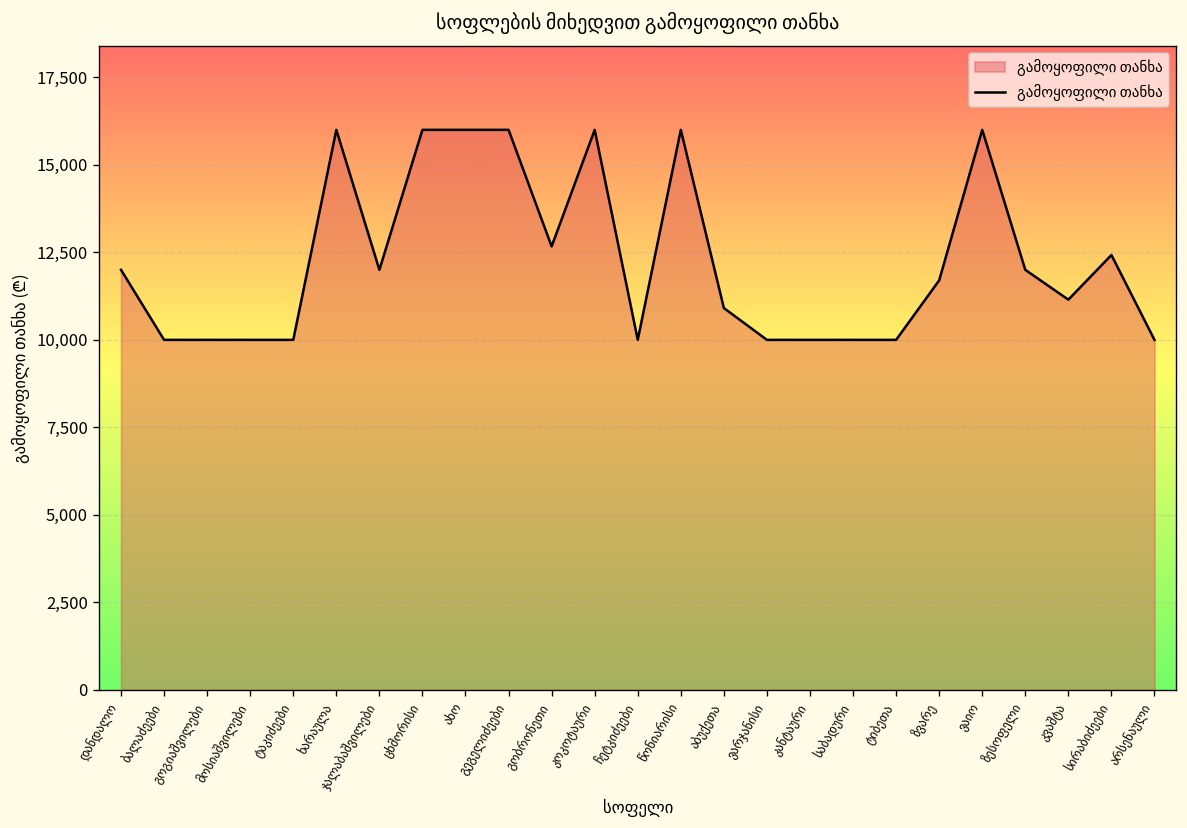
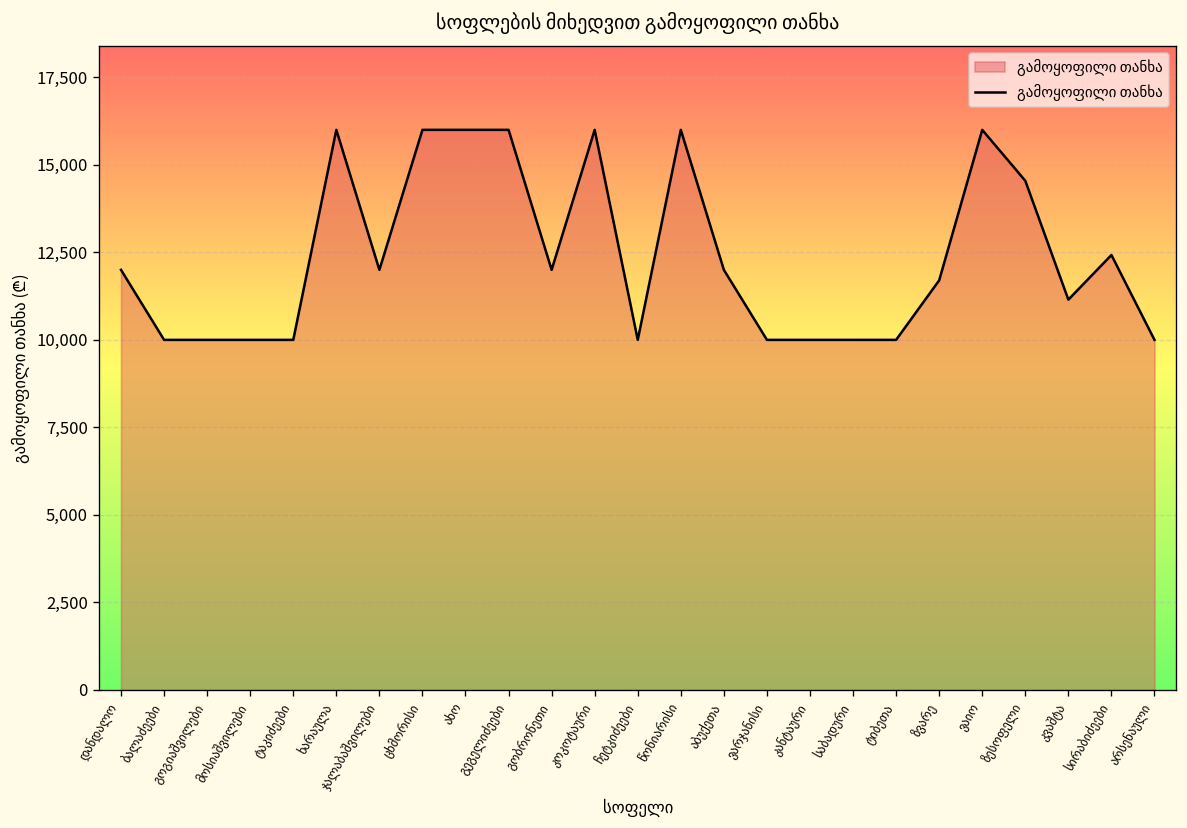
გობრონეთი: 12,700 -> 12,000
აბუქეთა: 10,900 -> 12,000
ზესოფელი: 12,000 -> 14,500
